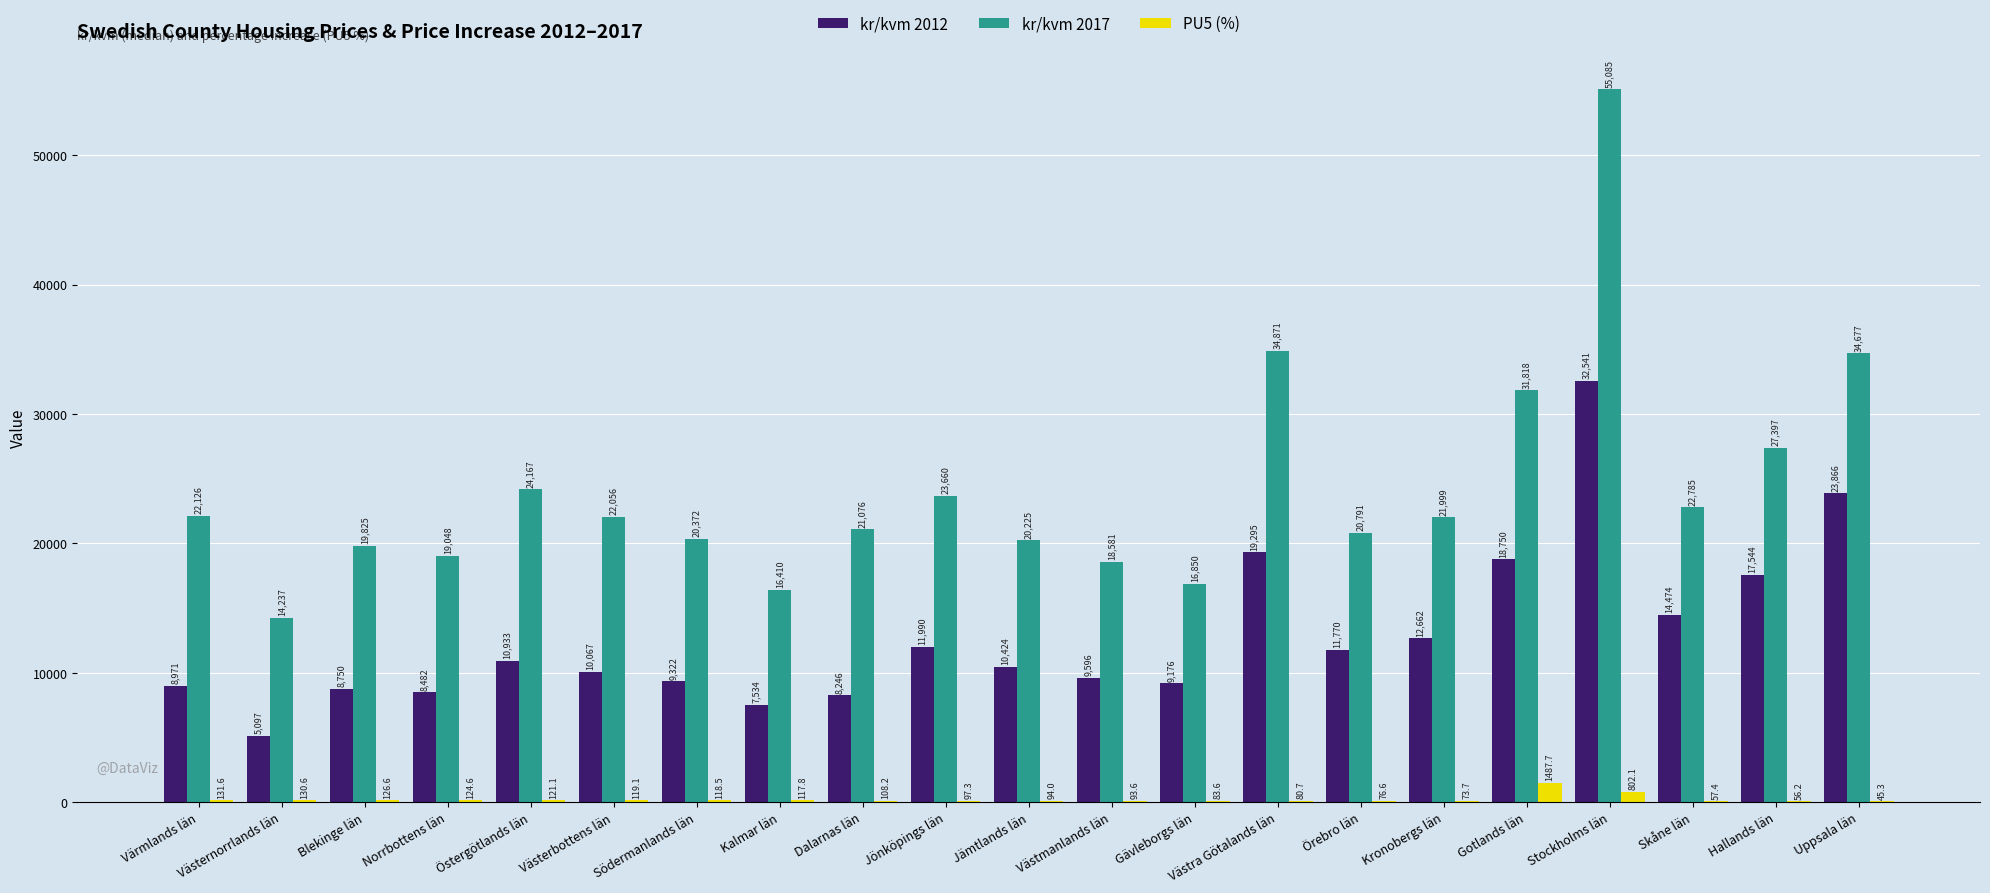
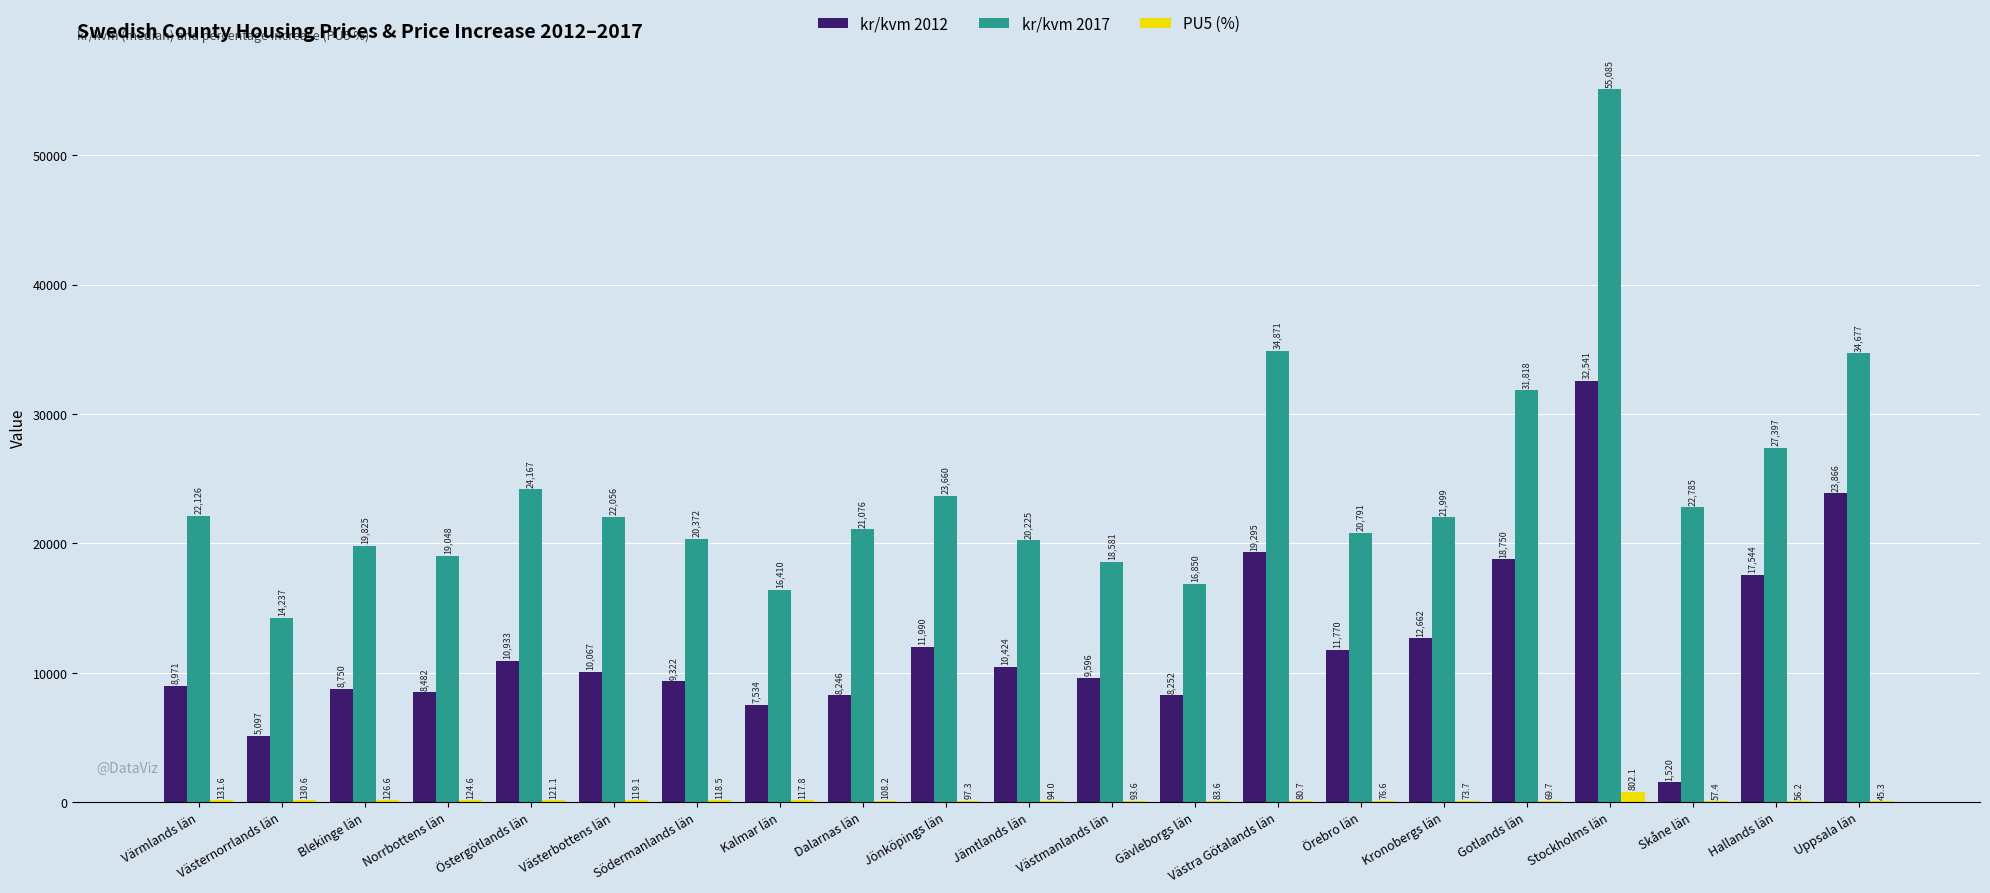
kr/kvm 2012, Gävleborgs län: 9,176 -> 8,252
PU5 (%), Gotlands län: 1487.7 -> 69.7
kr/kvm 2012, Skåne län: 14,474 -> 1,520
